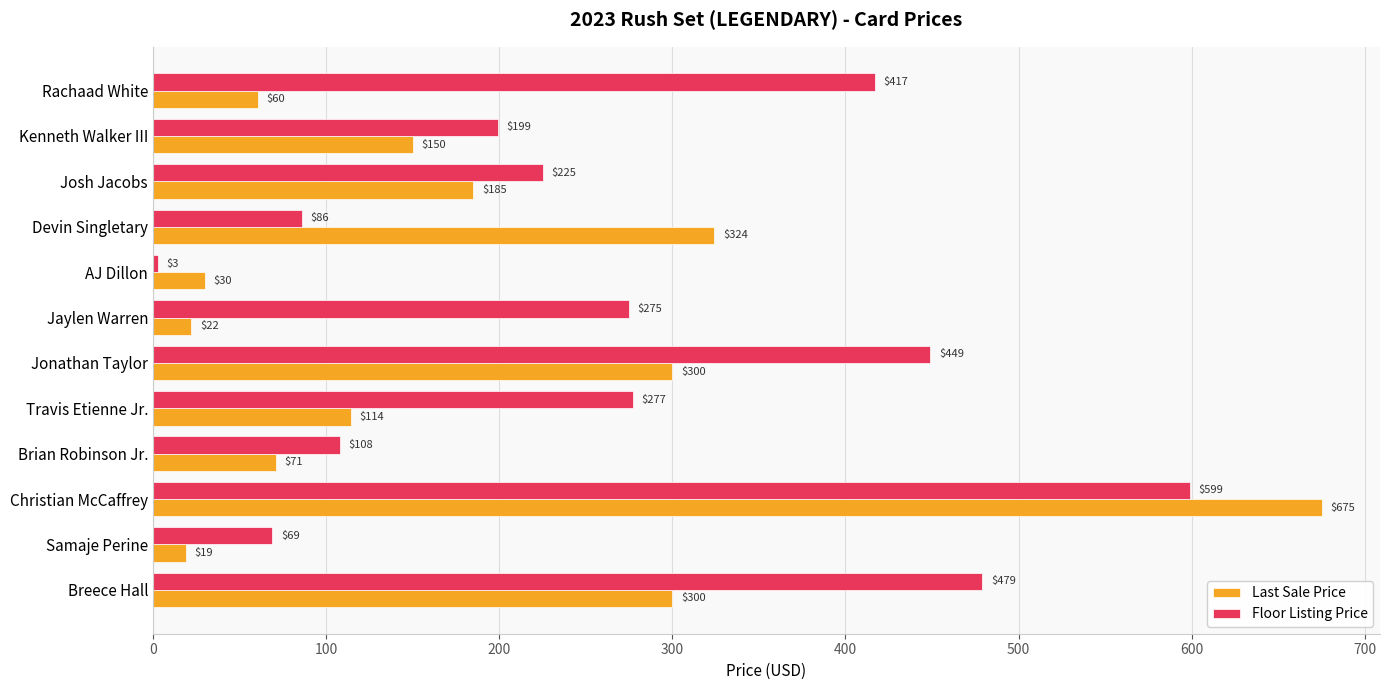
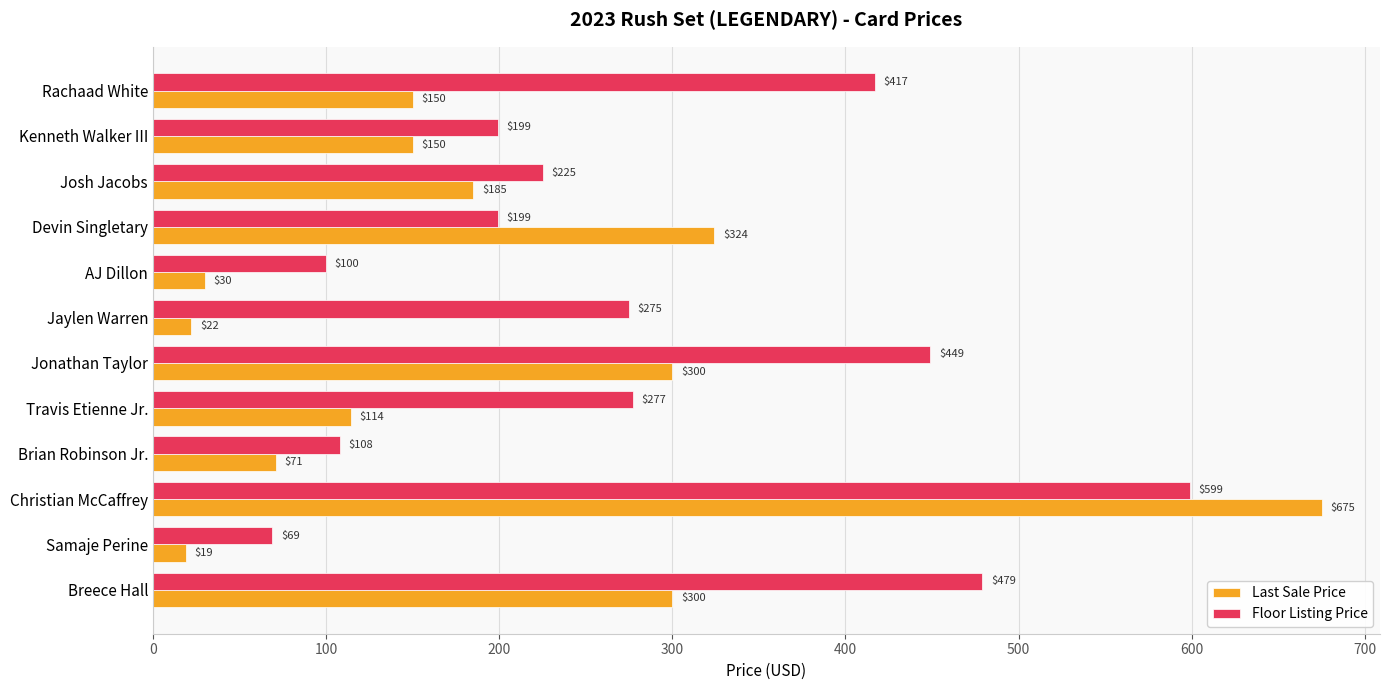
Last Sale Price, Rachaad White: $60 -> $150
Floor Listing Price, Devin Singletary: $86 -> $199
Floor Listing Price, AJ Dillon: $3 -> $100
